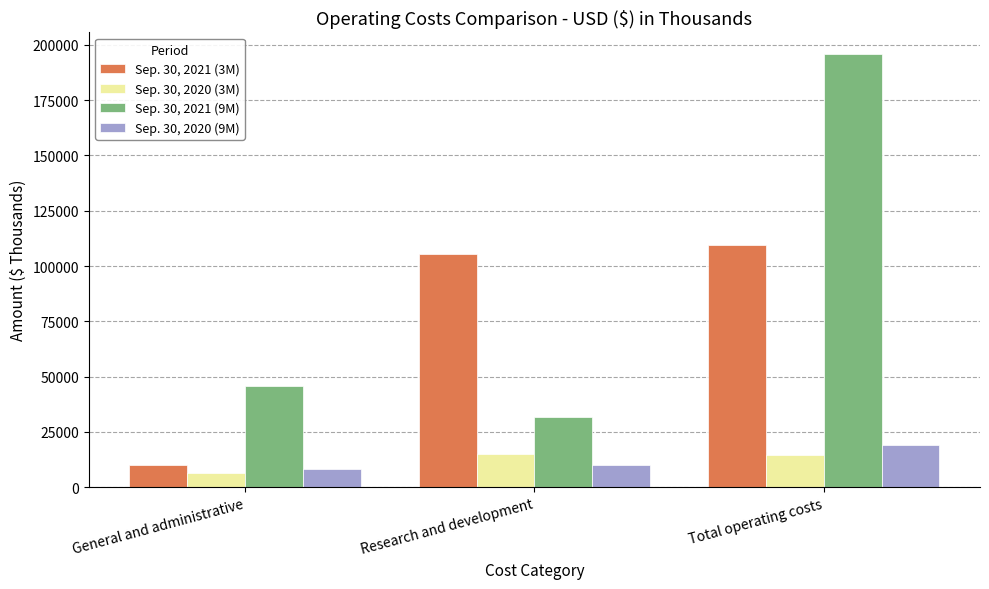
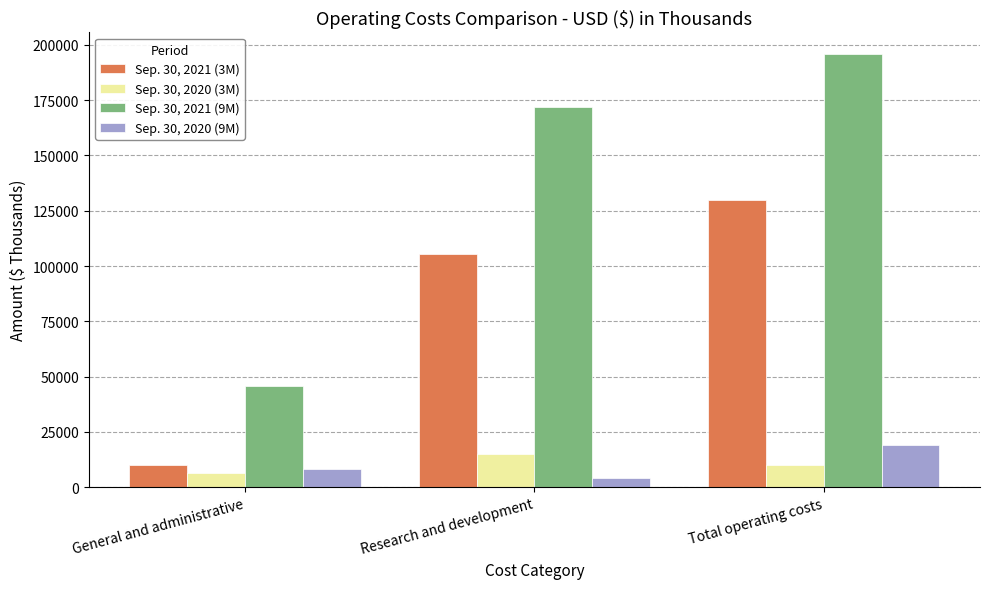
Sep. 30, 2021 (9M), Research and development: 32000 -> 172000
Sep. 30, 2020 (9M), Research and development: 10000 -> 4000
Sep. 30, 2021 (3M), Total operating costs: 110000 -> 130000
Sep. 30, 2020 (3M), Total operating costs: 14000 -> 10000
